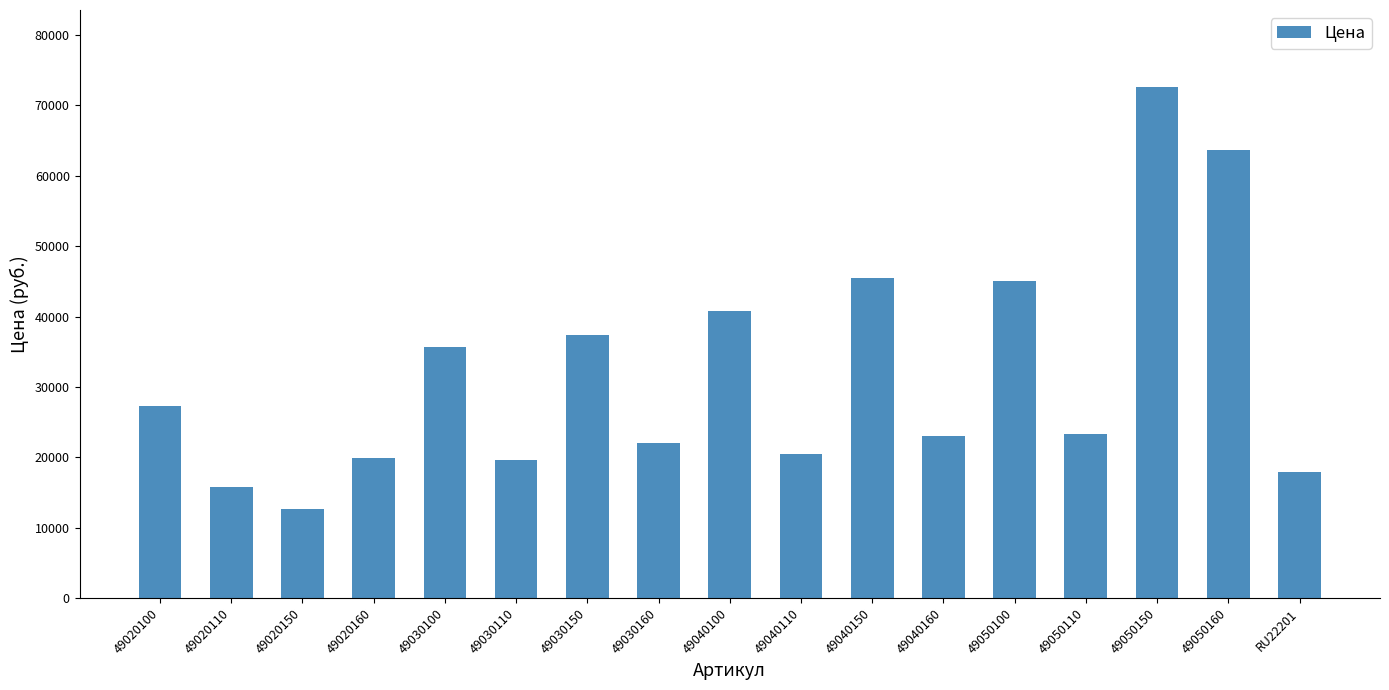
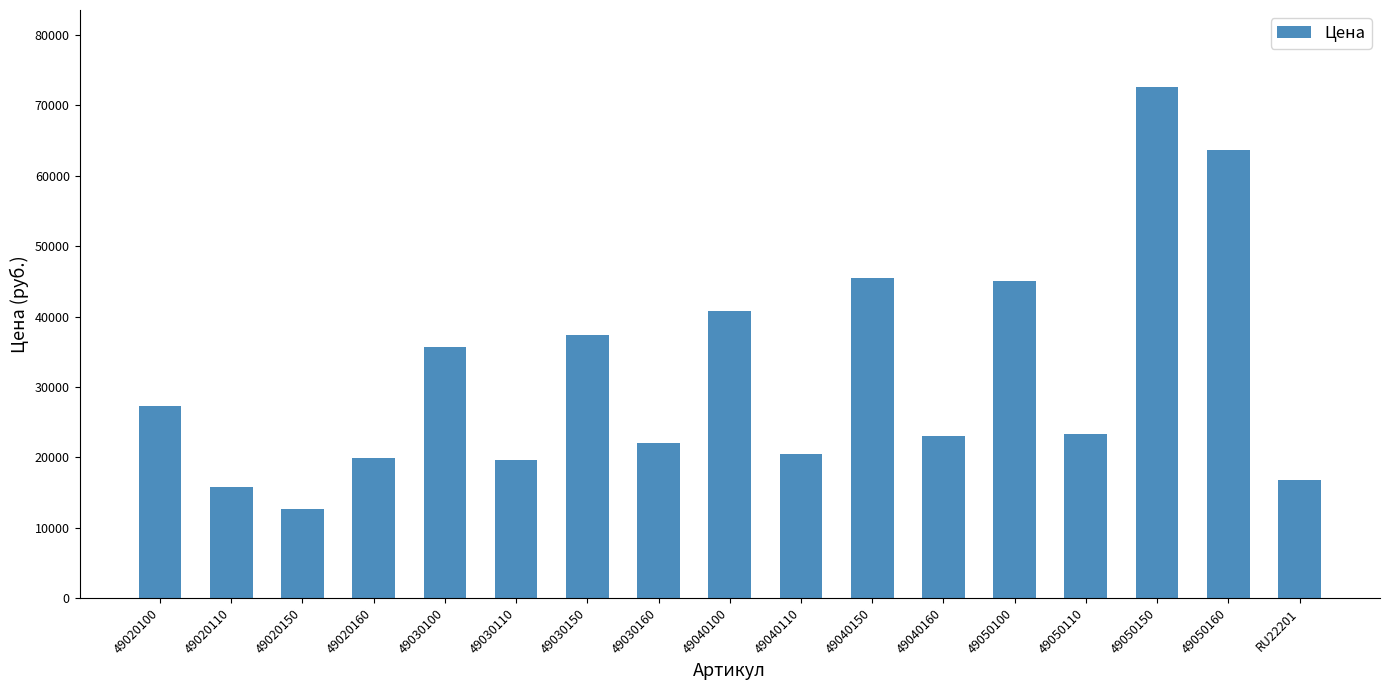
RU22201: 18000 -> 17000
